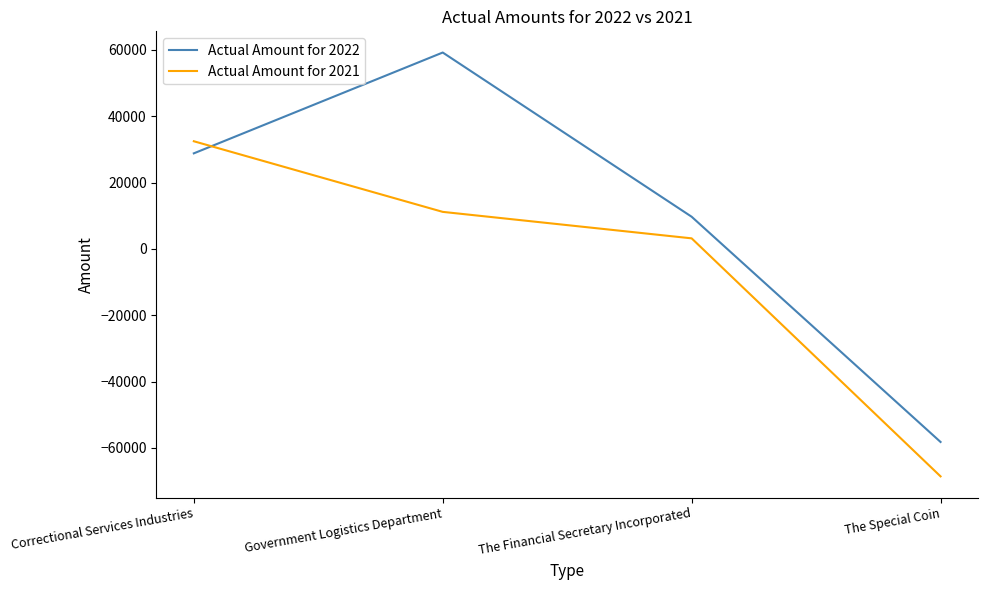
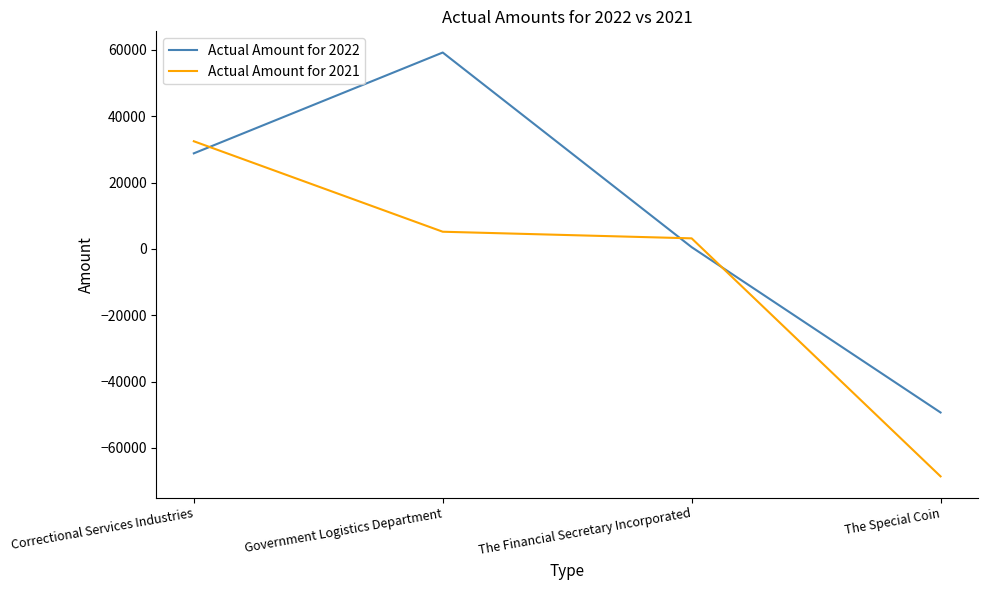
Actual Amount for 2021, Government Logistics Department: 11000 -> 5000
Actual Amount for 2022, The Financial Secretary Incorporated: 10000 -> 1000
Actual Amount for 2022, The Special Coin: -58000 -> -49000
